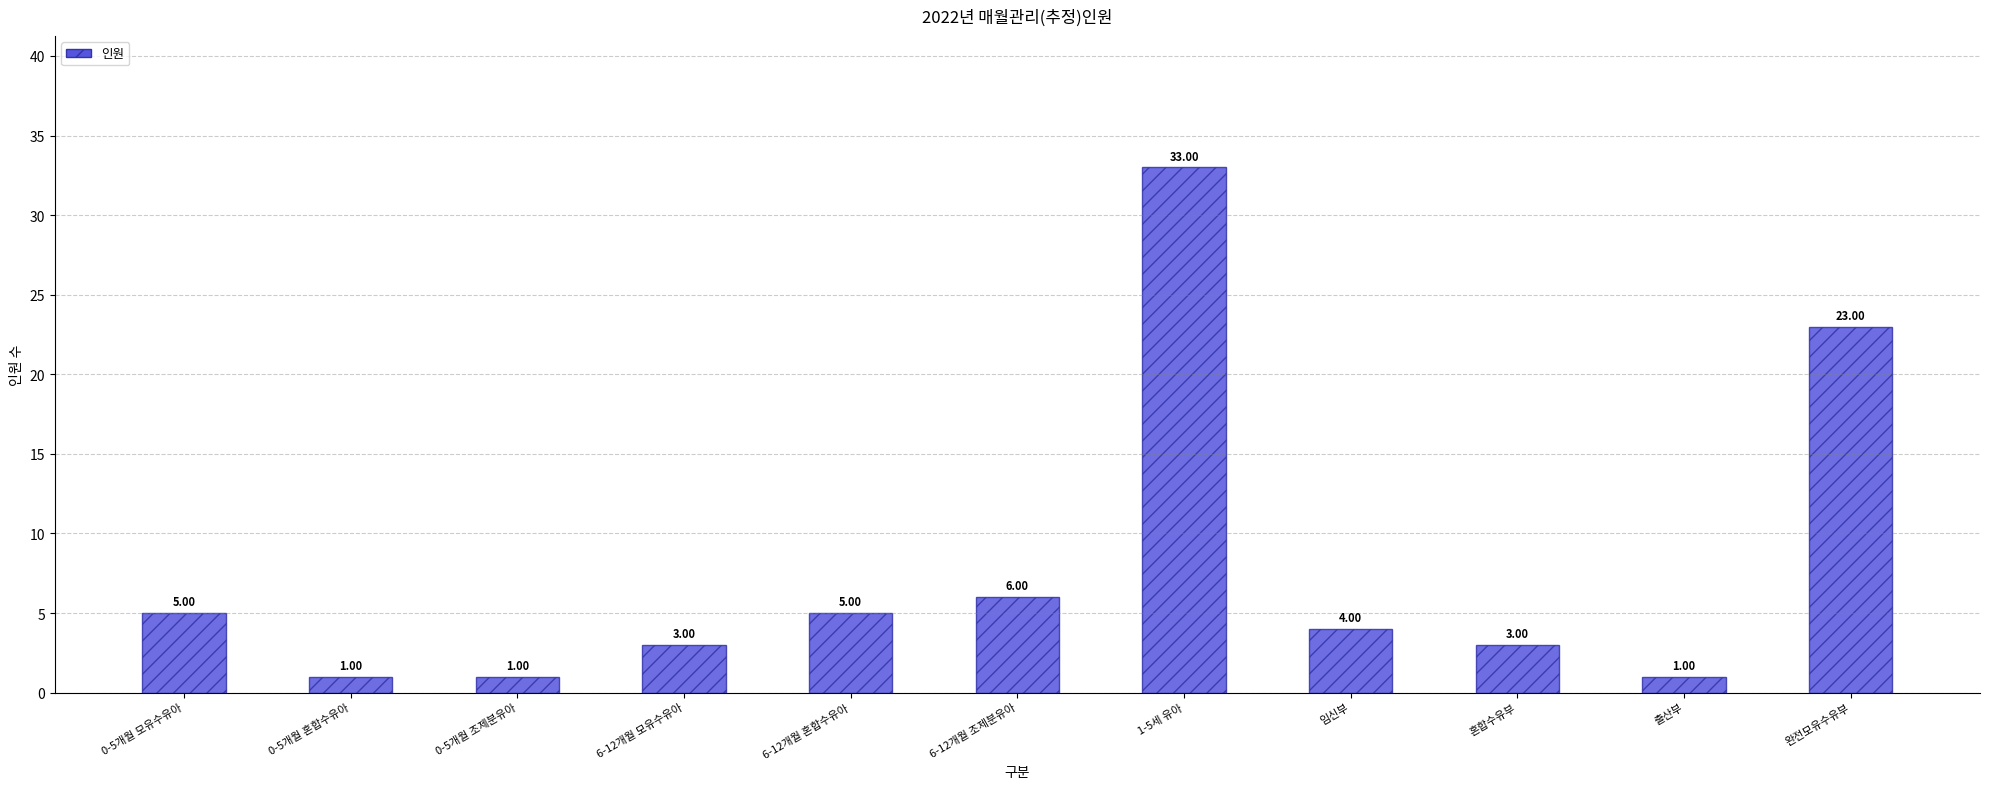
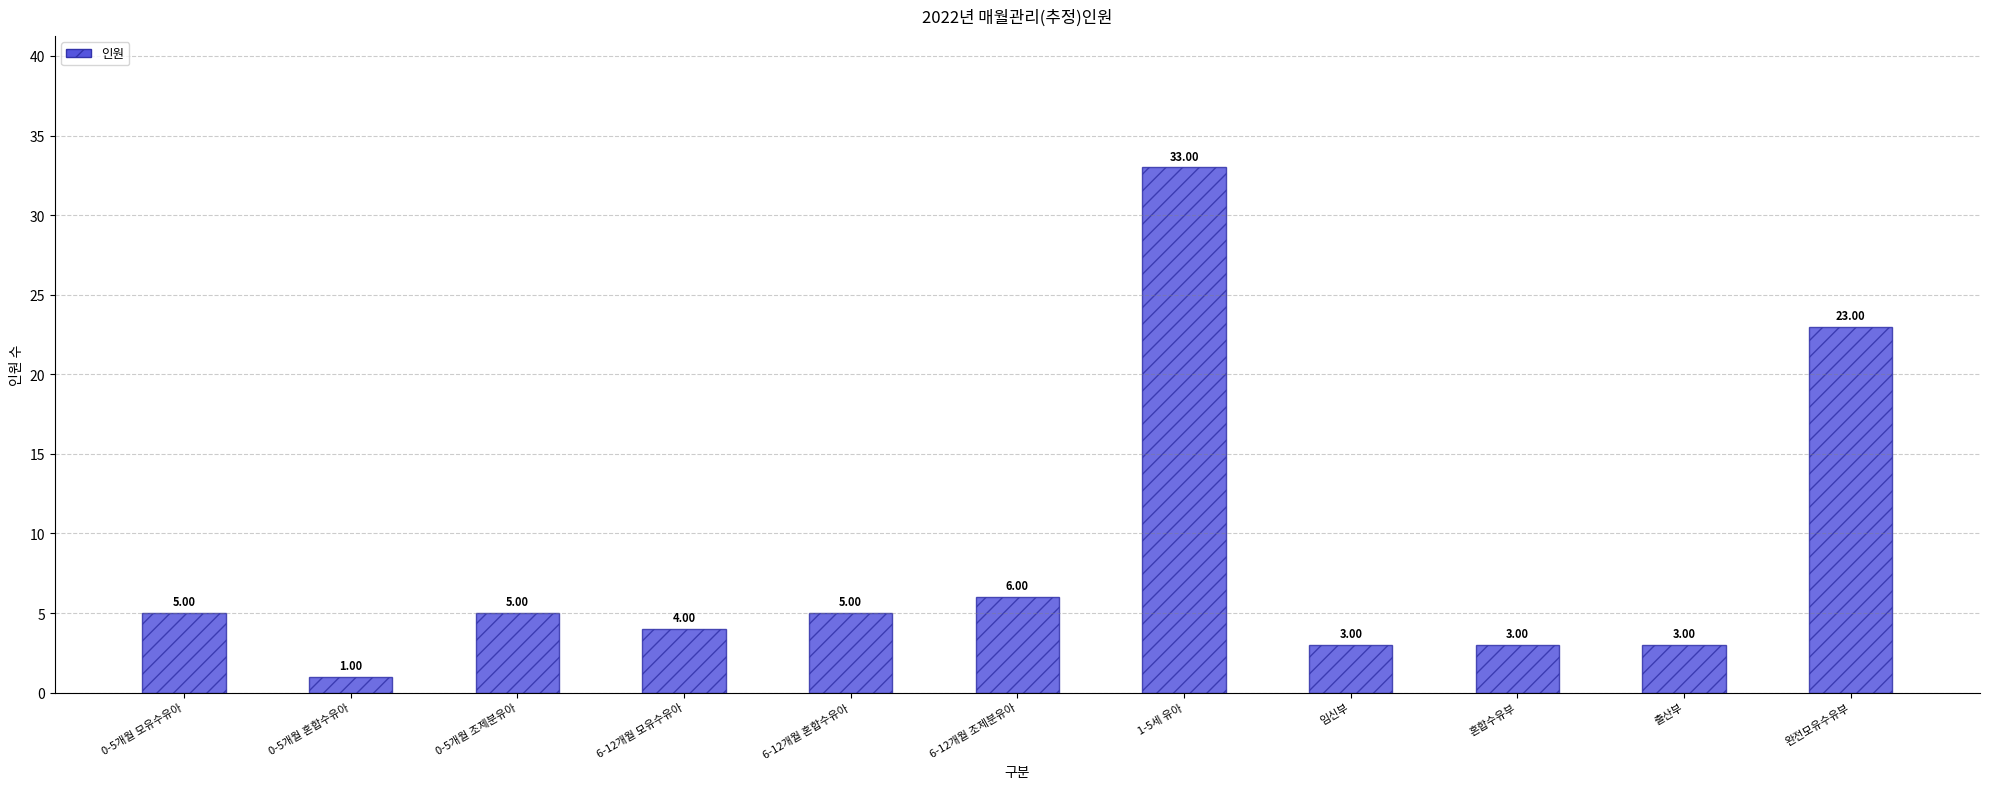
0-5개월 조제분유아: 1.00 -> 5.00
6-12개월 모유수유아: 3.00 -> 4.00
임신부: 4.00 -> 3.00
출산부: 1.00 -> 3.00
